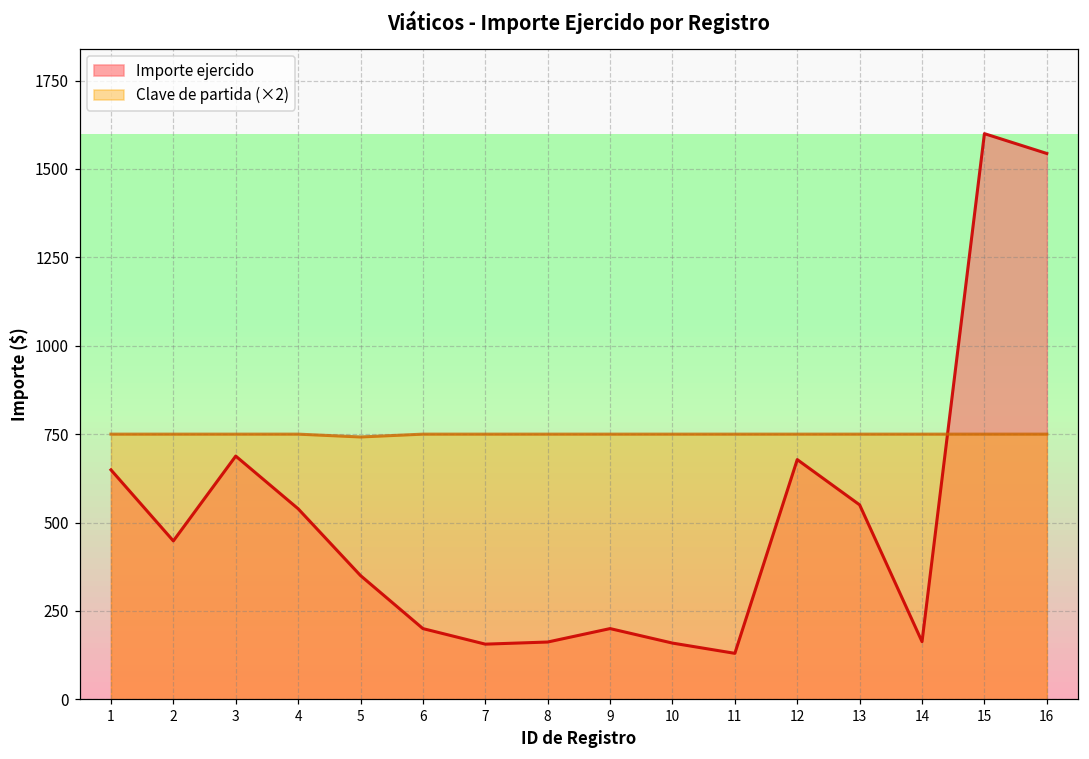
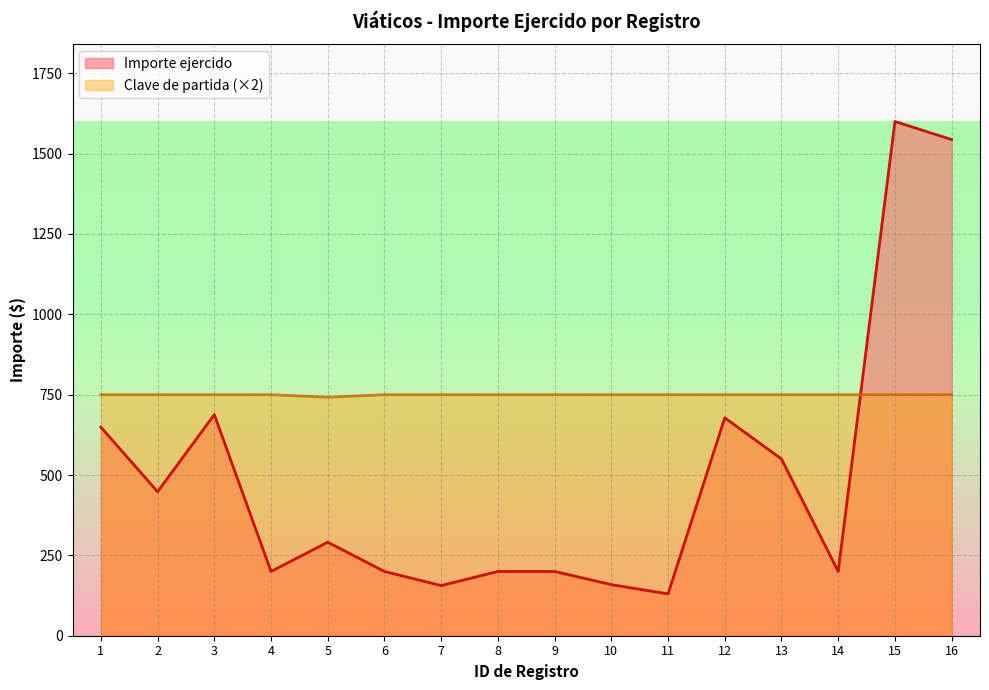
Importe ejercido, 4: 540 -> 200
Importe ejercido, 5: 350 -> 290
Importe ejercido, 8: 160 -> 200
Importe ejercido, 14: 160 -> 200
